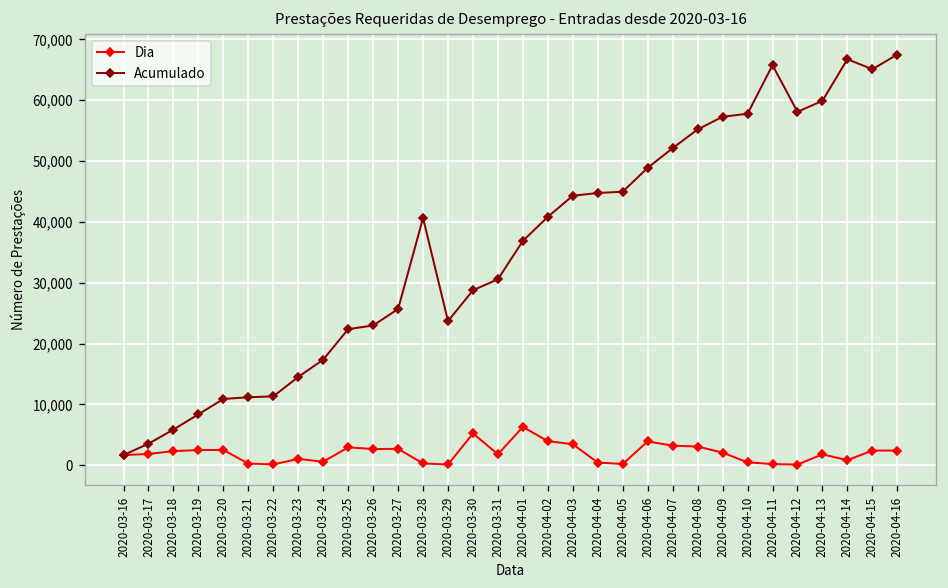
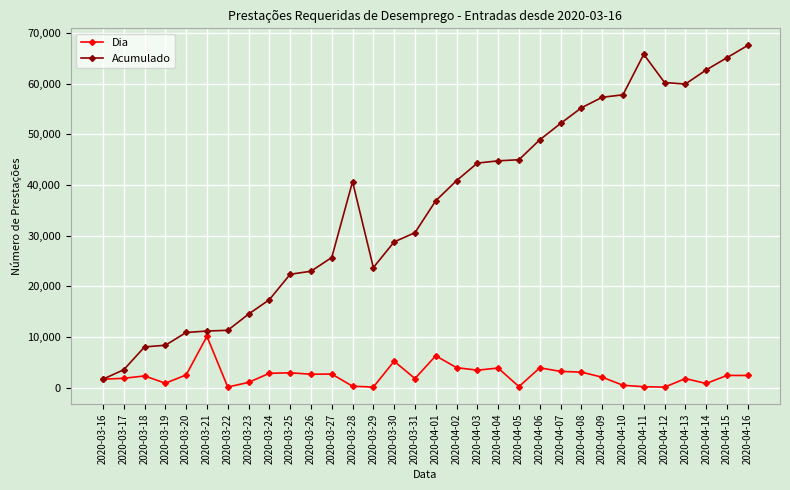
Acumulado, 2020-03-18: 6,000 -> 8,000
Dia, 2020-03-19: 3,000 -> 1,000
Dia, 2020-03-21: 0 -> 10,000
Dia, 2020-03-24: 1,000 -> 3,000
Dia, 2020-04-04: 0 -> 4,000
Acumulado, 2020-04-12: 58,000 -> 60,000
Acumulado, 2020-04-14: 67,000 -> 63,000
